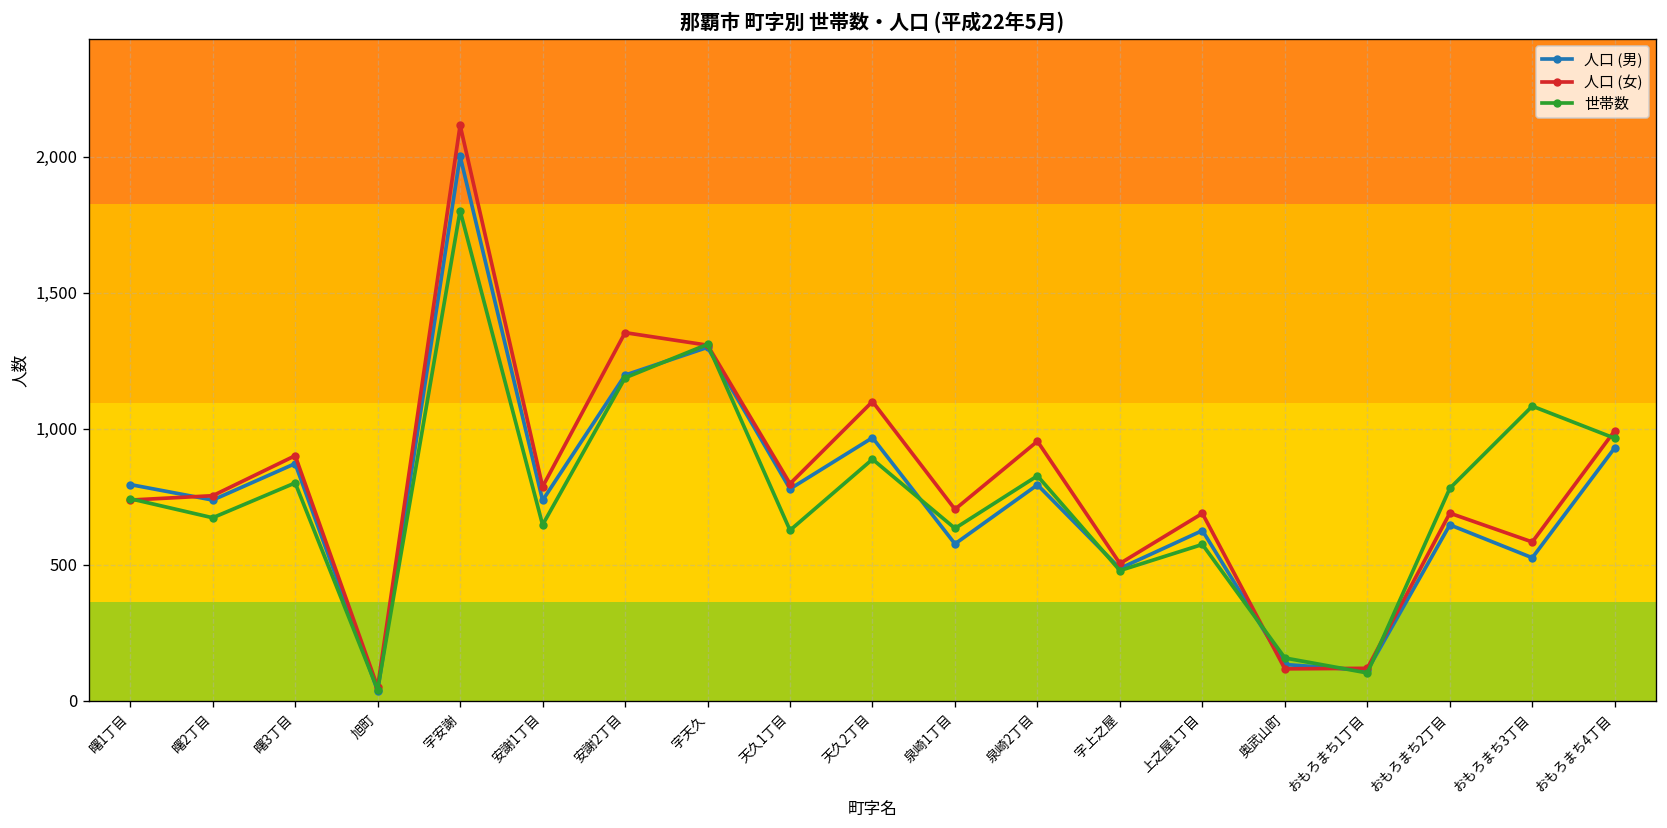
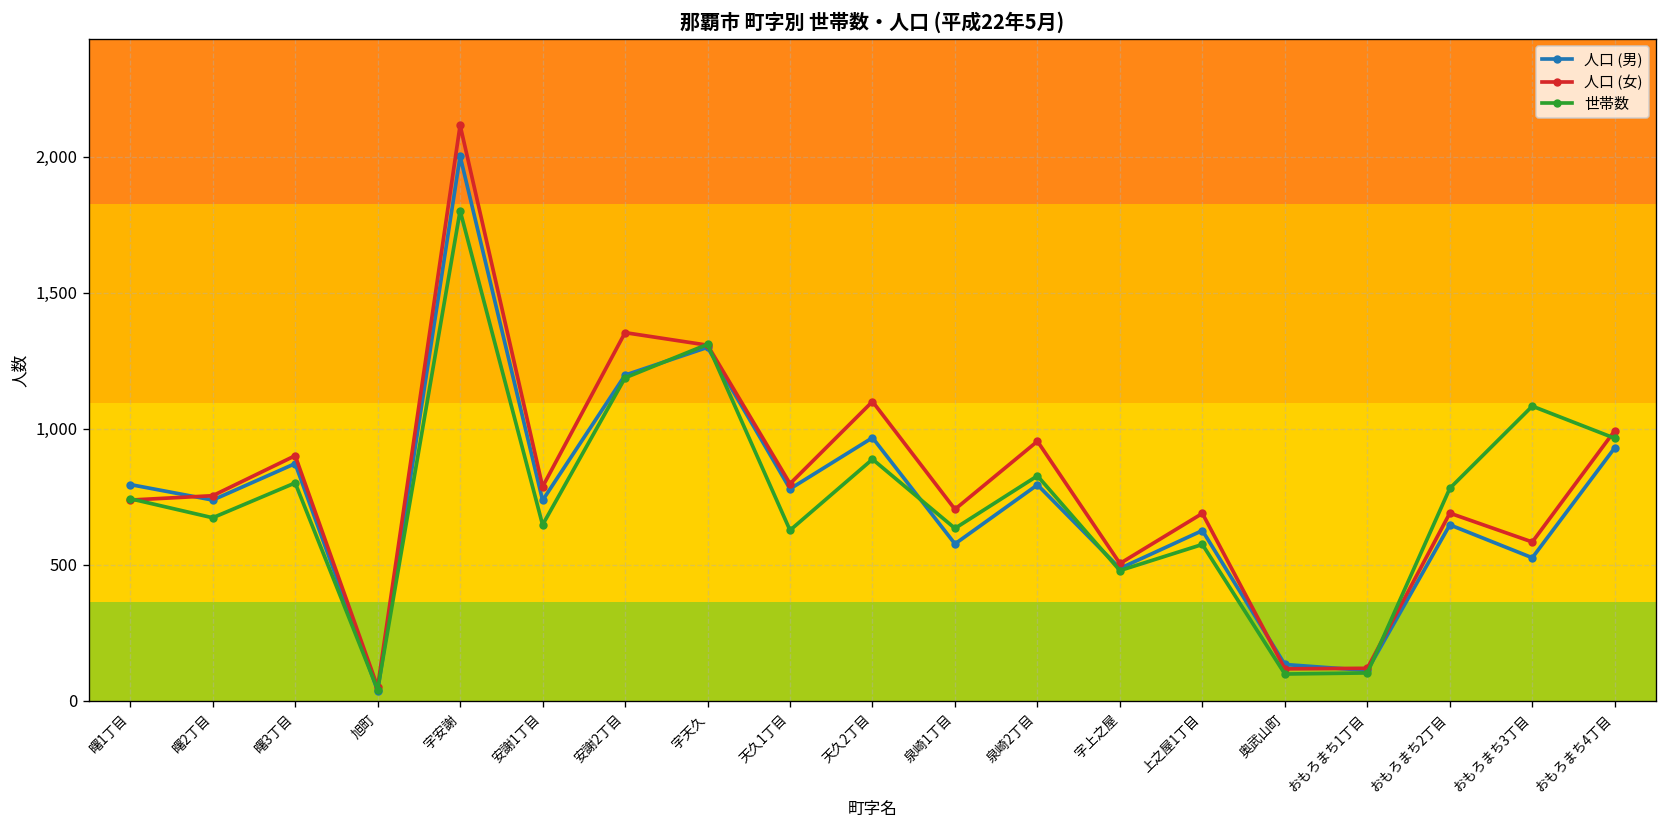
世帯数, 奥武山町: 160 -> 100
